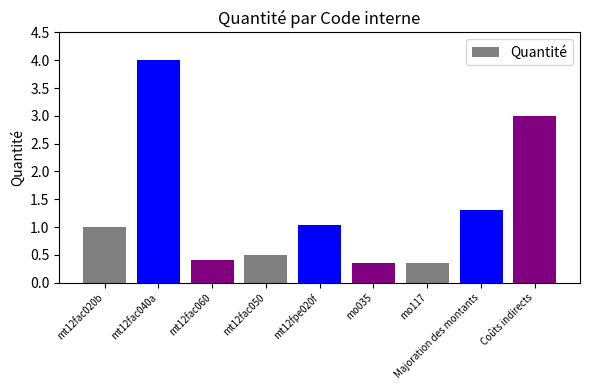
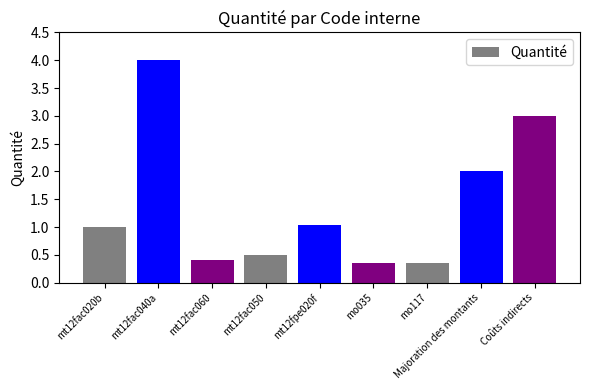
Majoration des montants: 1.3 -> 2.0
